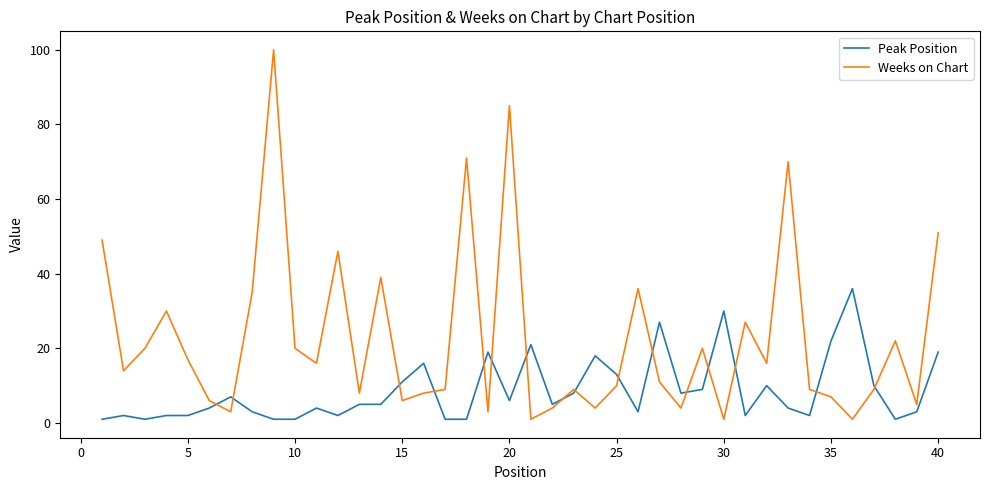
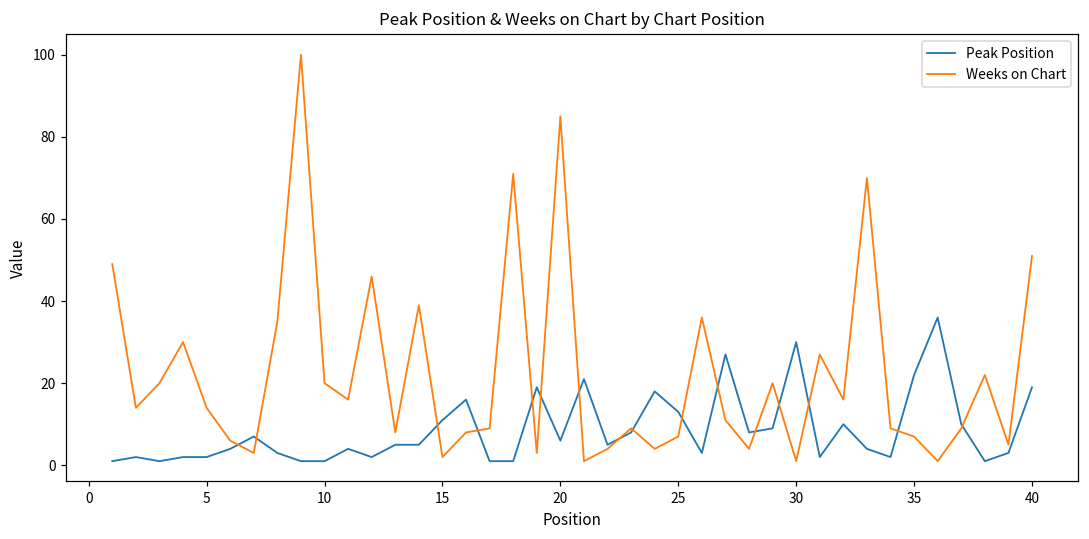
Weeks on Chart, 5: 17 -> 14
Weeks on Chart, 15: 6 -> 2
Weeks on Chart, 25: 10 -> 7
